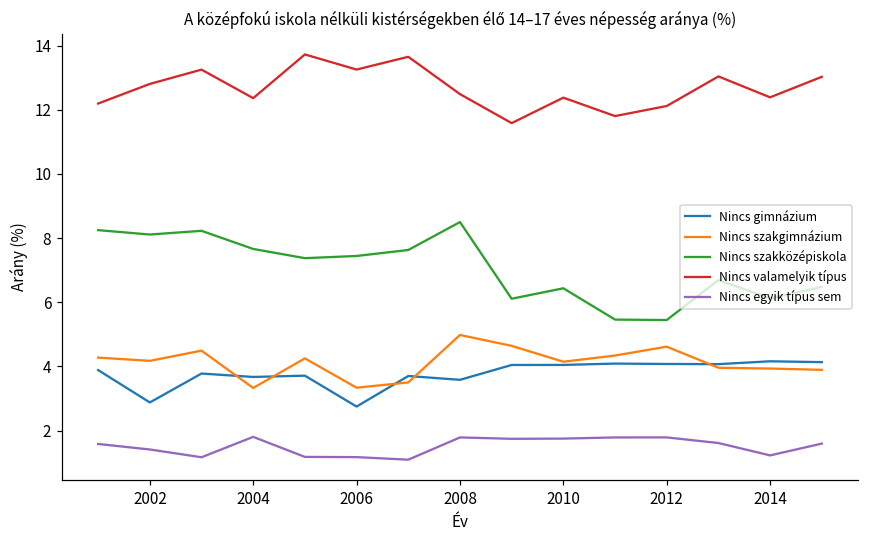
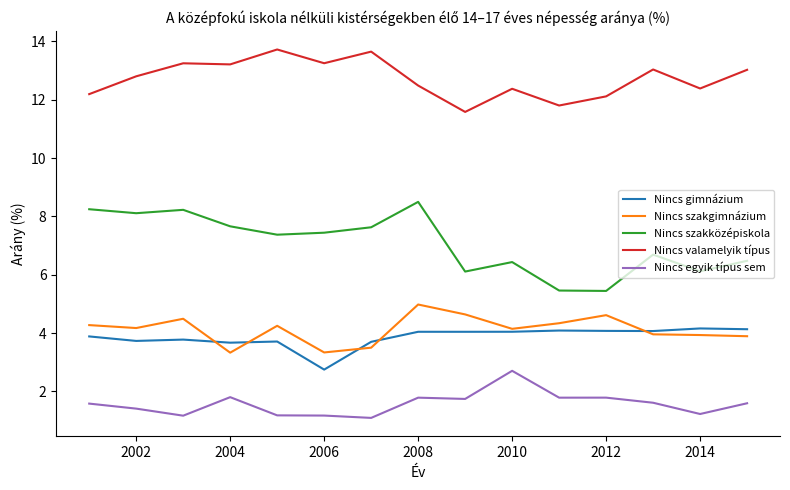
Nincs gimnázium, 2002: 2.9 -> 3.7
Nincs valamelyik típus, 2004: 12.4 -> 13.2
Nincs gimnázium, 2008: 3.6 -> 4.0
Nincs egyik típus sem, 2010: 1.7 -> 2.7
